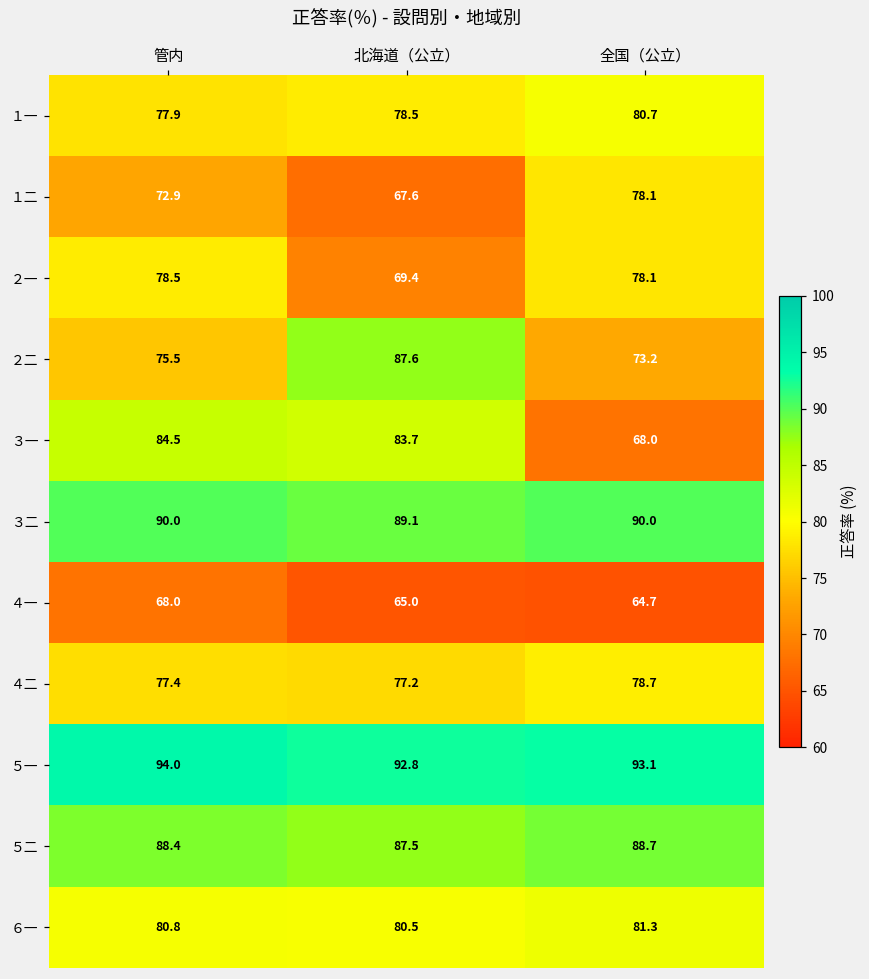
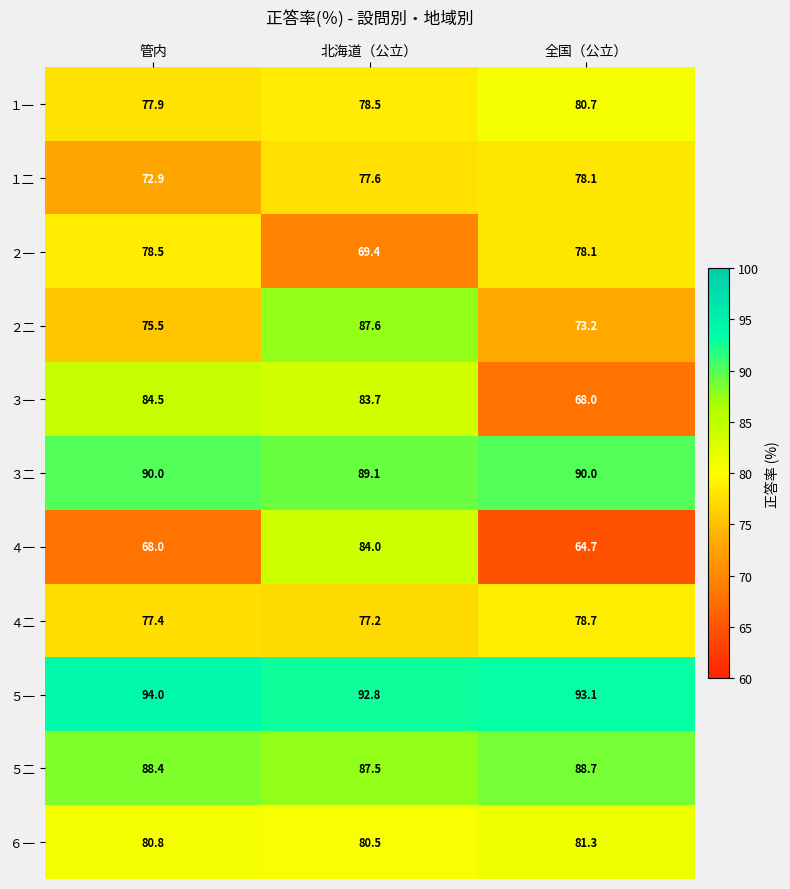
１二, 北海道（公立）: 67.6 -> 77.6
４一, 北海道（公立）: 65.0 -> 84.0
